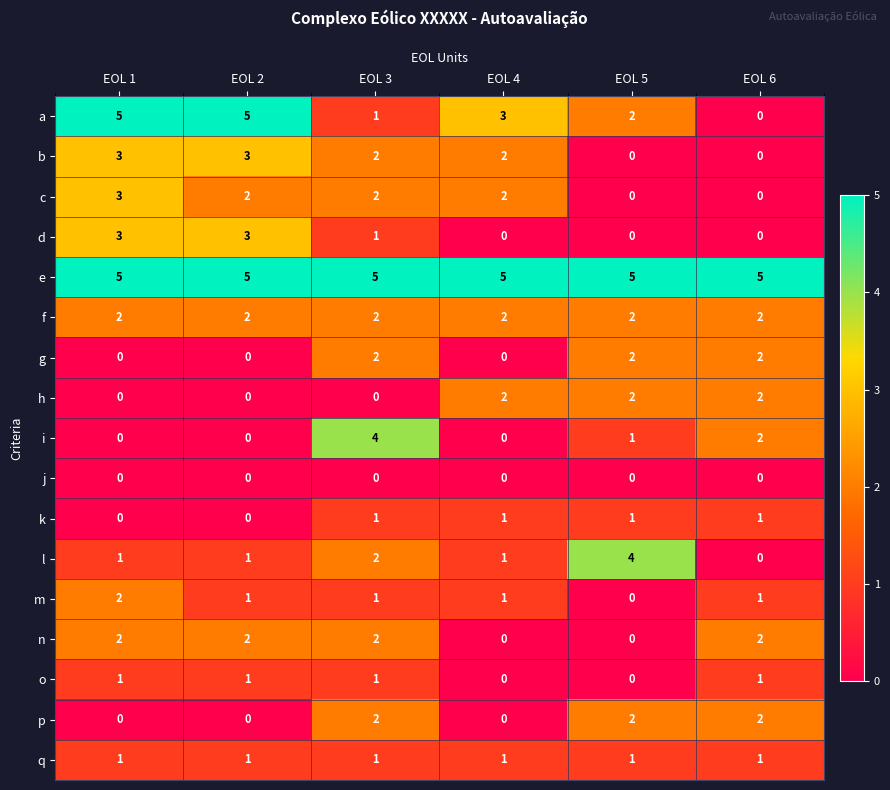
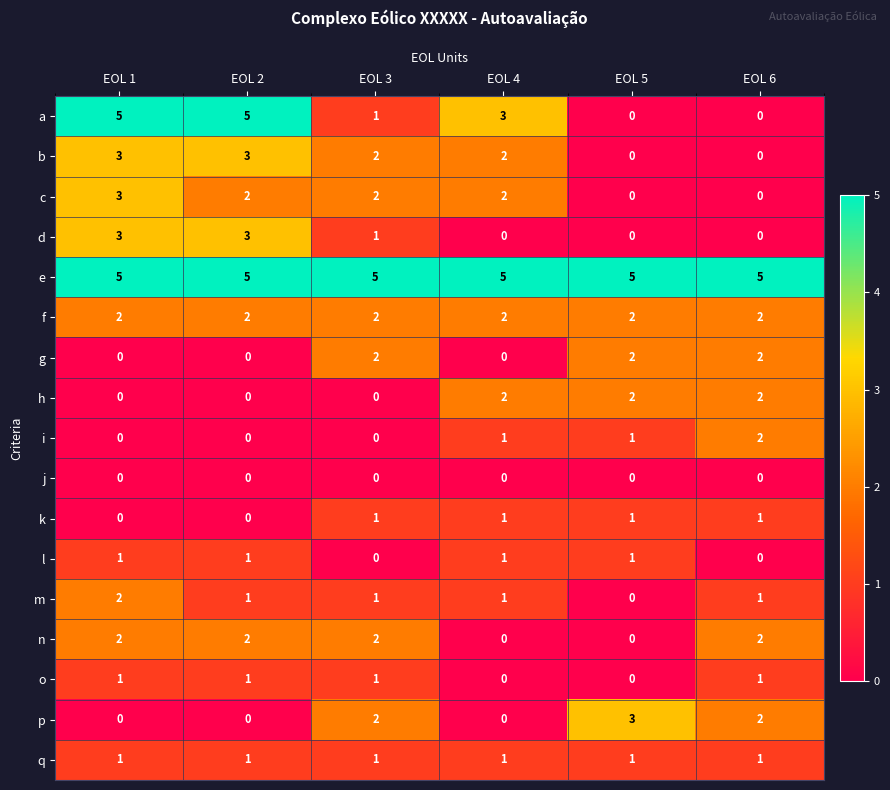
a, EOL 5: 2 -> 0
i, EOL 3: 4 -> 0
i, EOL 4: 0 -> 1
l, EOL 3: 2 -> 0
l, EOL 5: 4 -> 1
p, EOL 5: 2 -> 3
